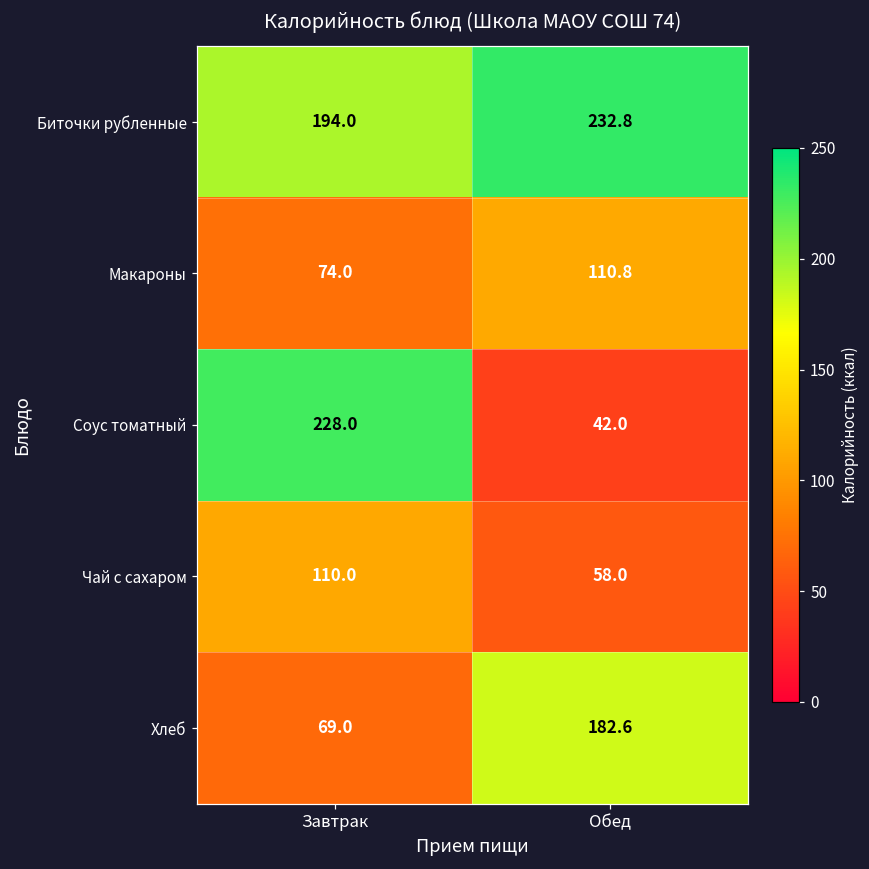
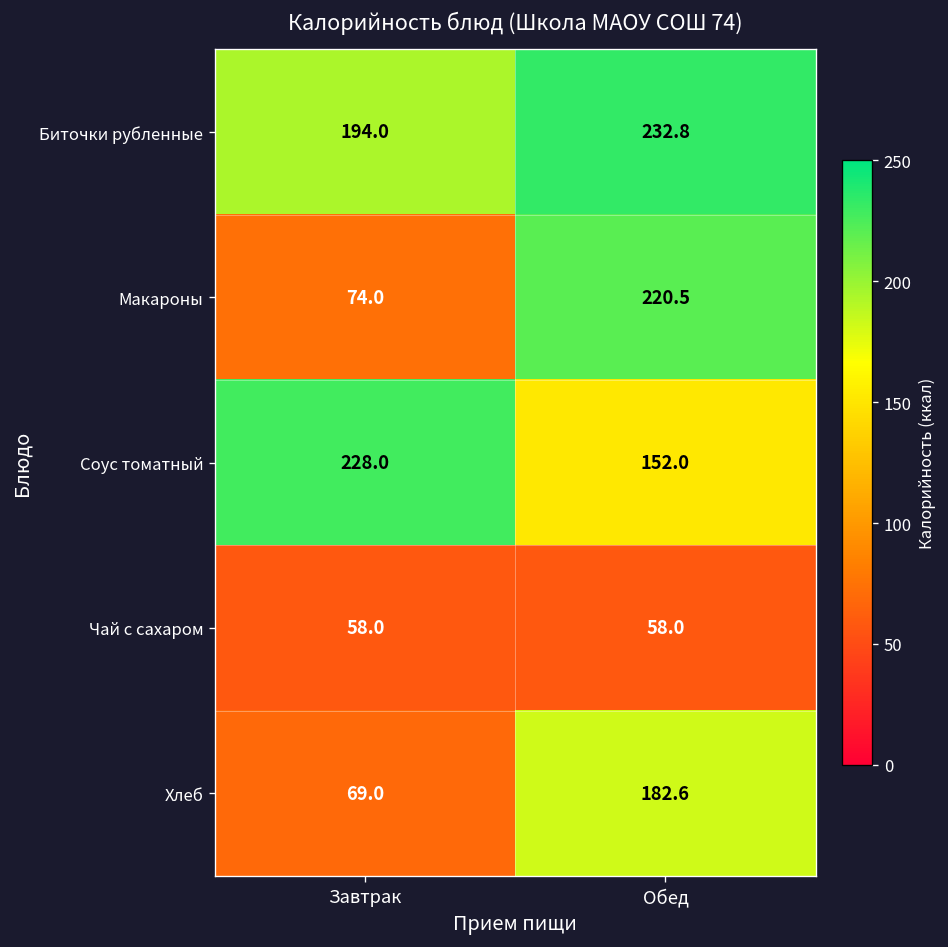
Макароны, Обед: 110.8 -> 220.5
Соус томатный, Обед: 42.0 -> 152.0
Чай с сахаром, Завтрак: 110.0 -> 58.0
